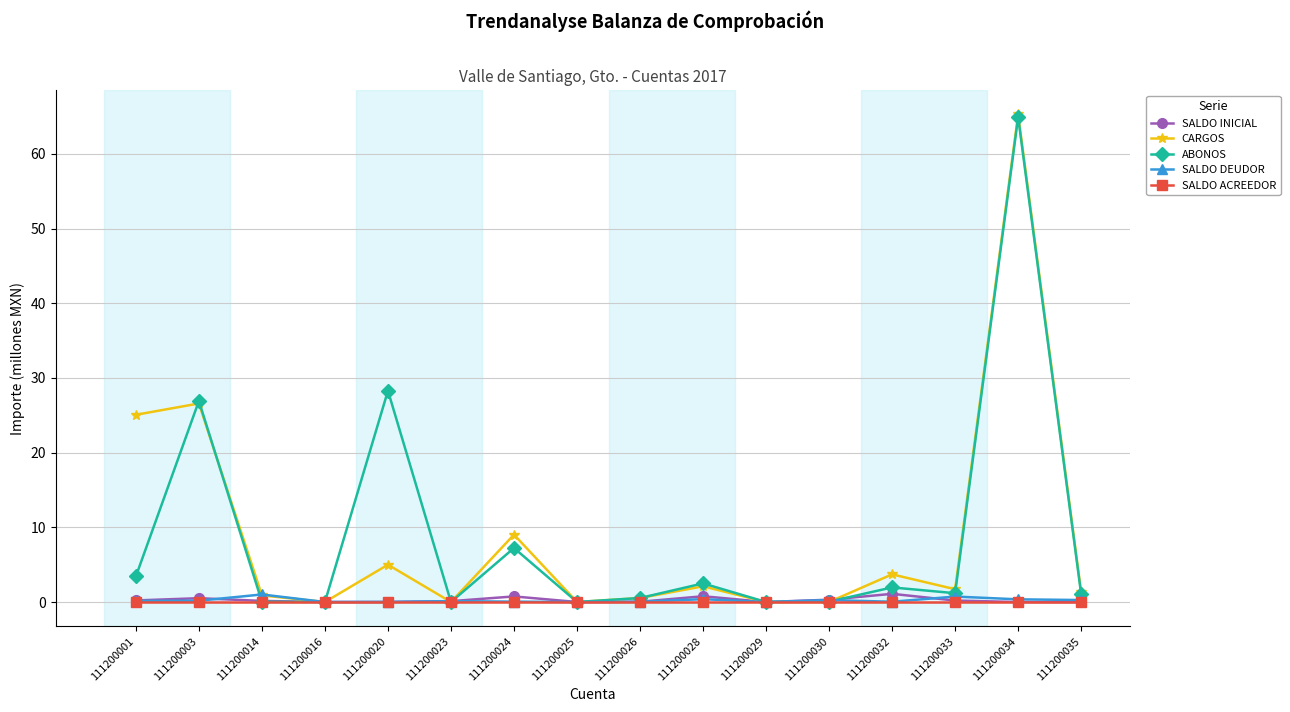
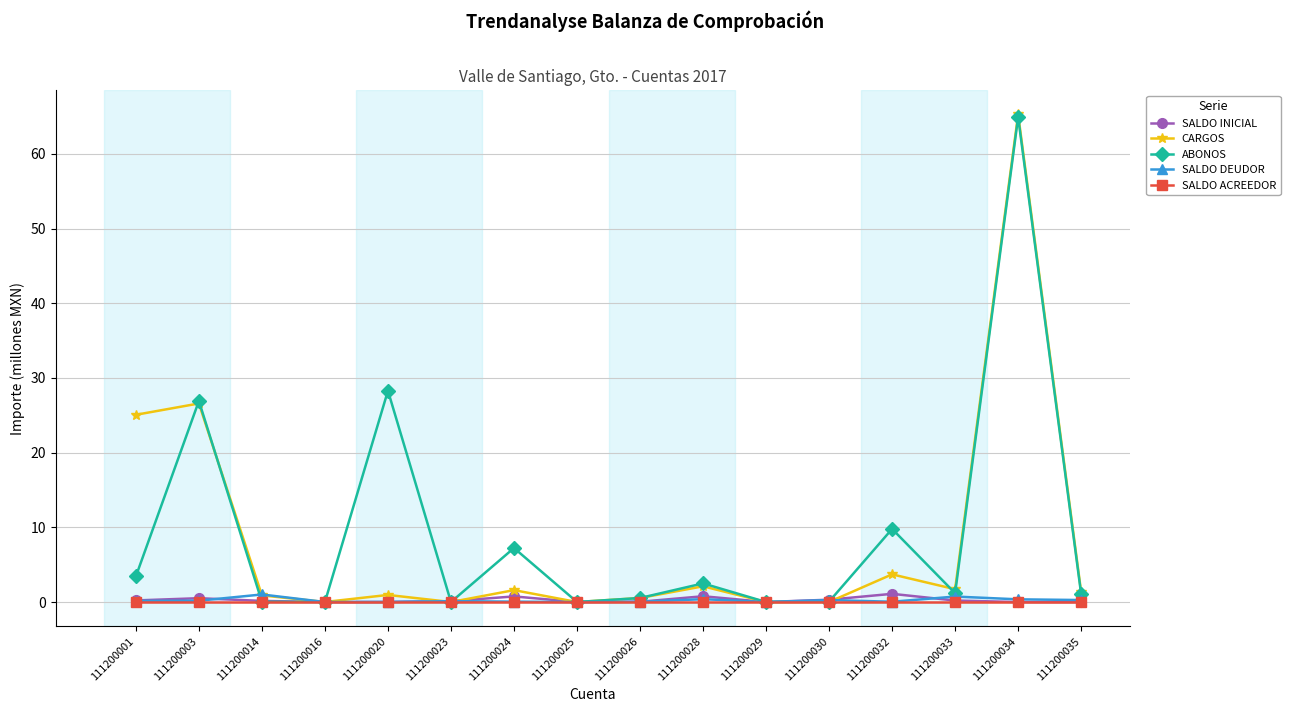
CARGOS, 111200020: 5 -> 1
CARGOS, 111200024: 9 -> 2
ABONOS, 111200032: 2 -> 10
